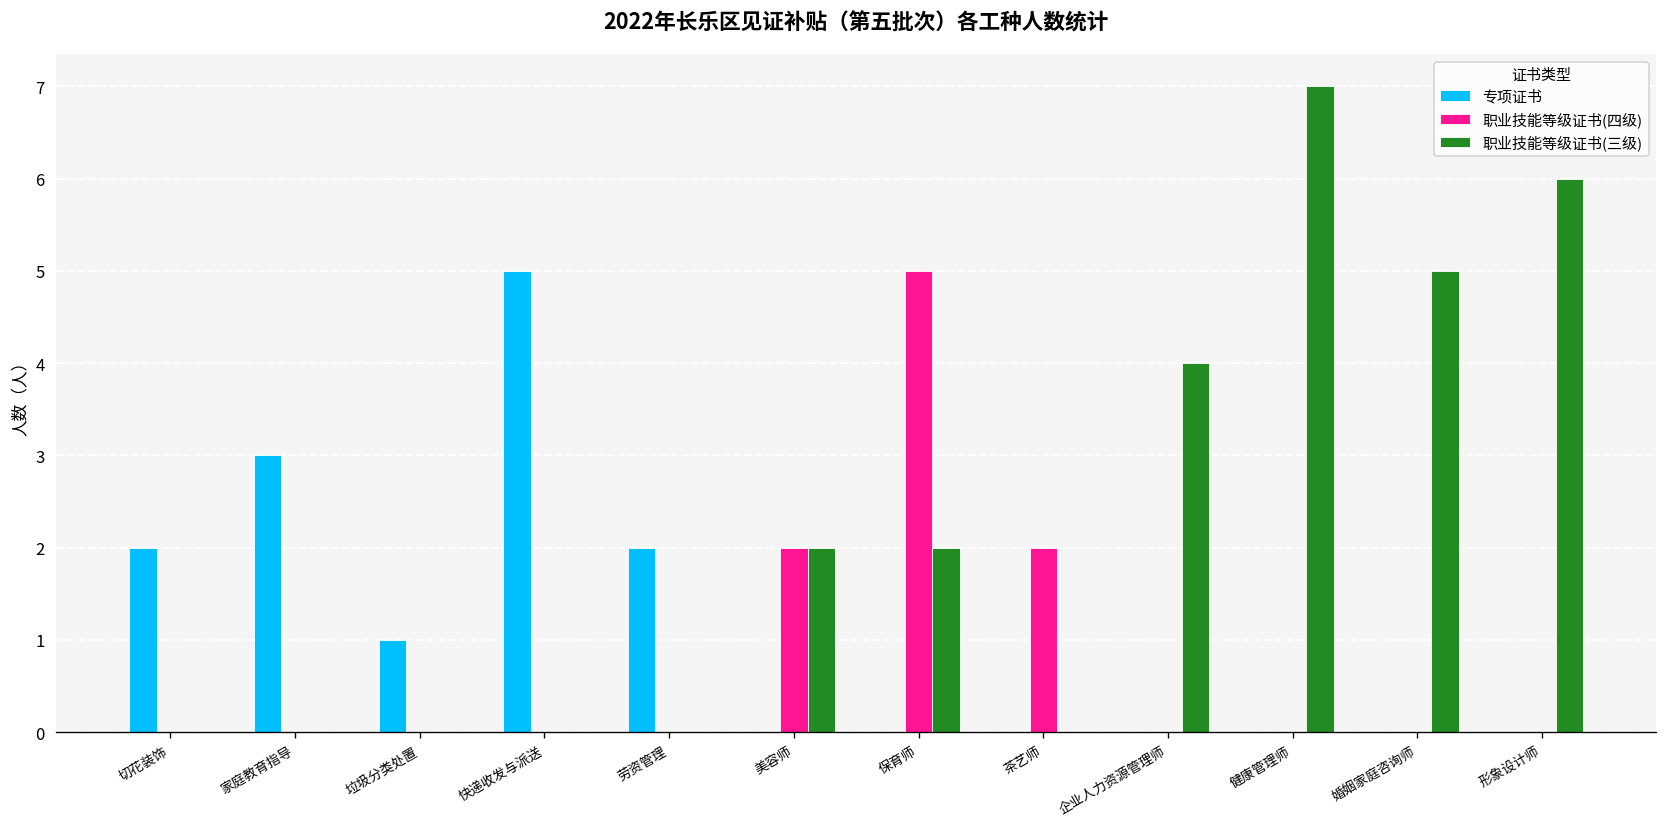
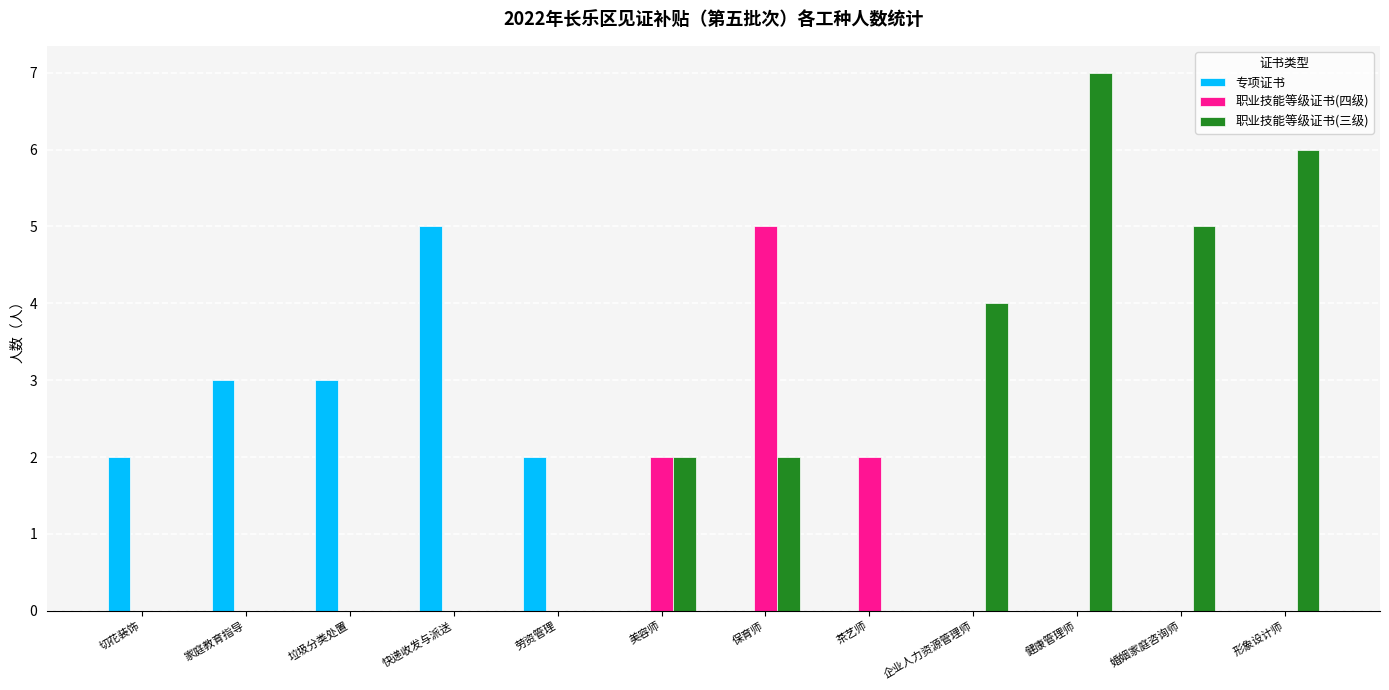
专项证书, 垃圾分类处置: 1 -> 3
